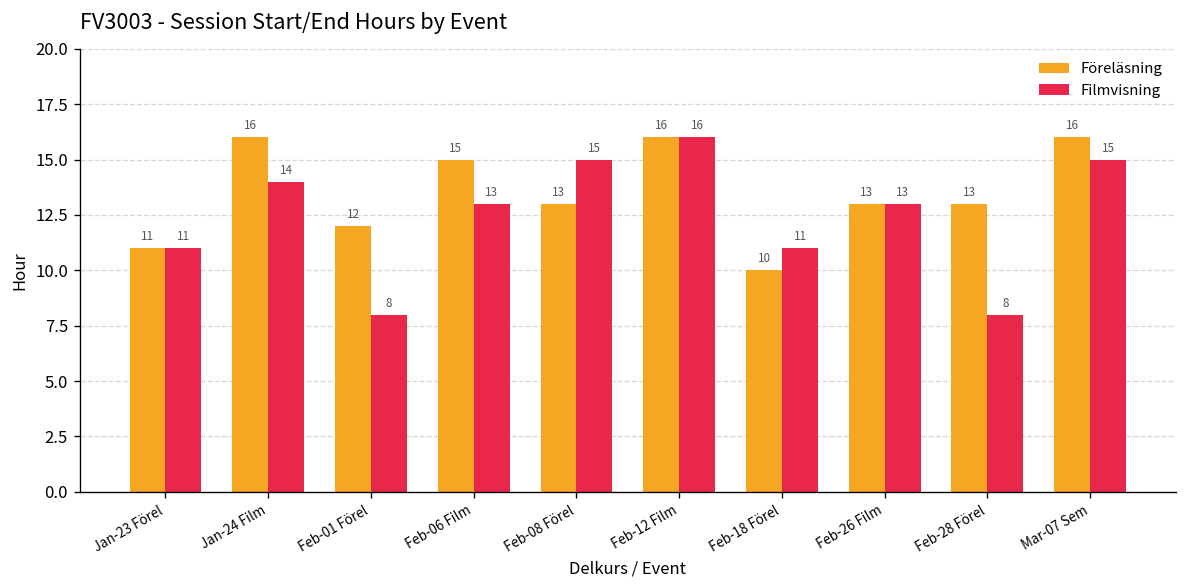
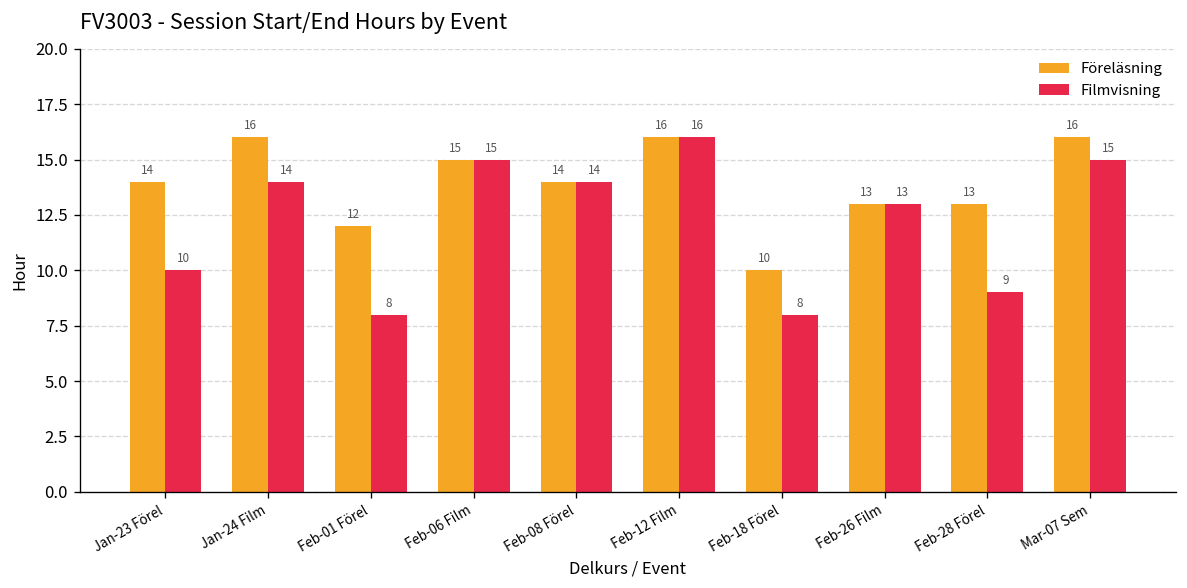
Föreläsning, Jan-23 Förel: 11 -> 14
Filmvisning, Jan-23 Förel: 11 -> 10
Filmvisning, Feb-06 Film: 13 -> 15
Föreläsning, Feb-08 Förel: 13 -> 14
Filmvisning, Feb-08 Förel: 15 -> 14
Filmvisning, Feb-18 Förel: 11 -> 8
Filmvisning, Feb-28 Förel: 8 -> 9
